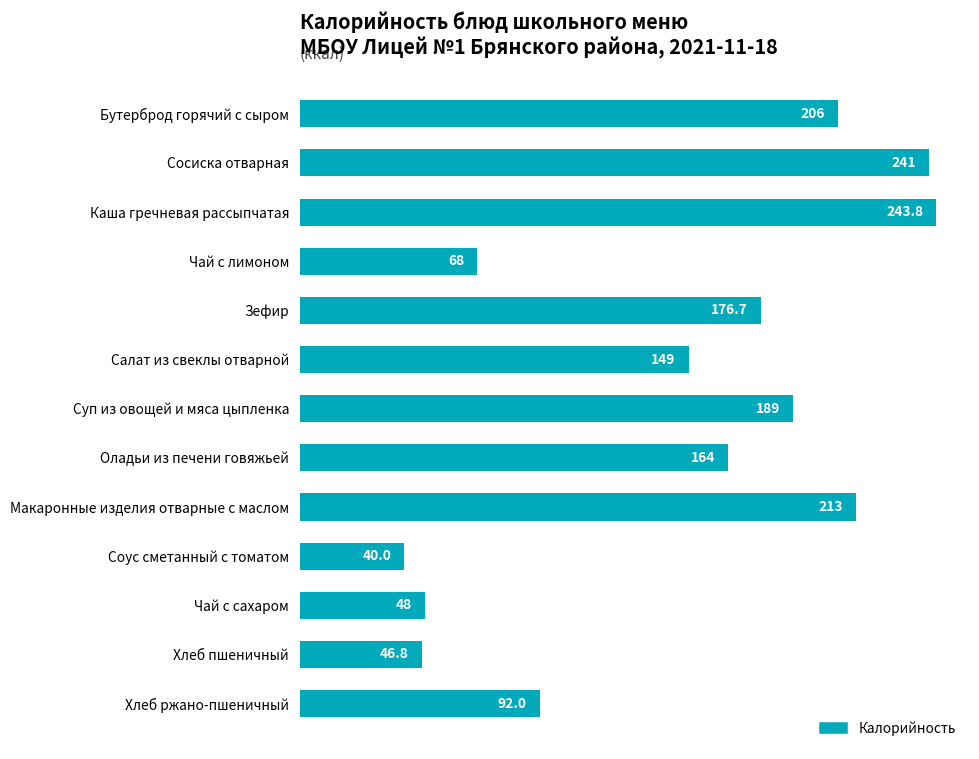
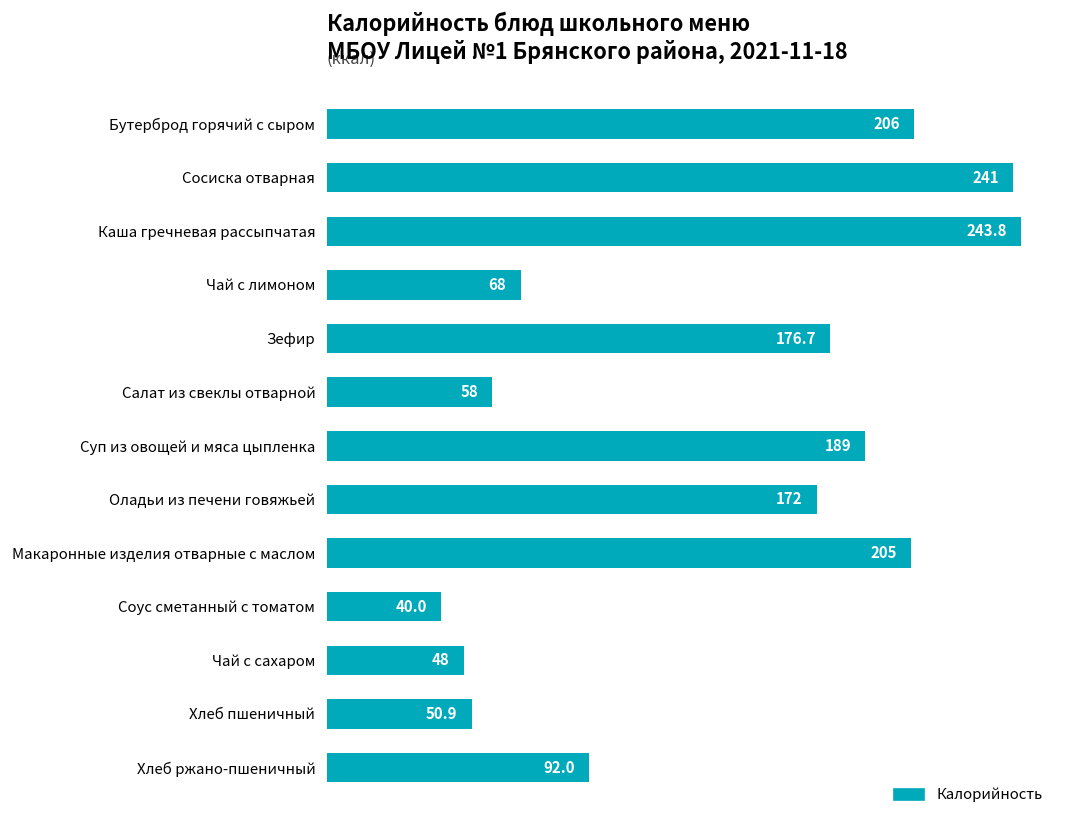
Салат из свеклы отварной: 149 -> 58
Оладьи из печени говяжьей: 164 -> 172
Макаронные изделия отварные с маслом: 213 -> 205
Хлеб пшеничный: 46.8 -> 50.9
